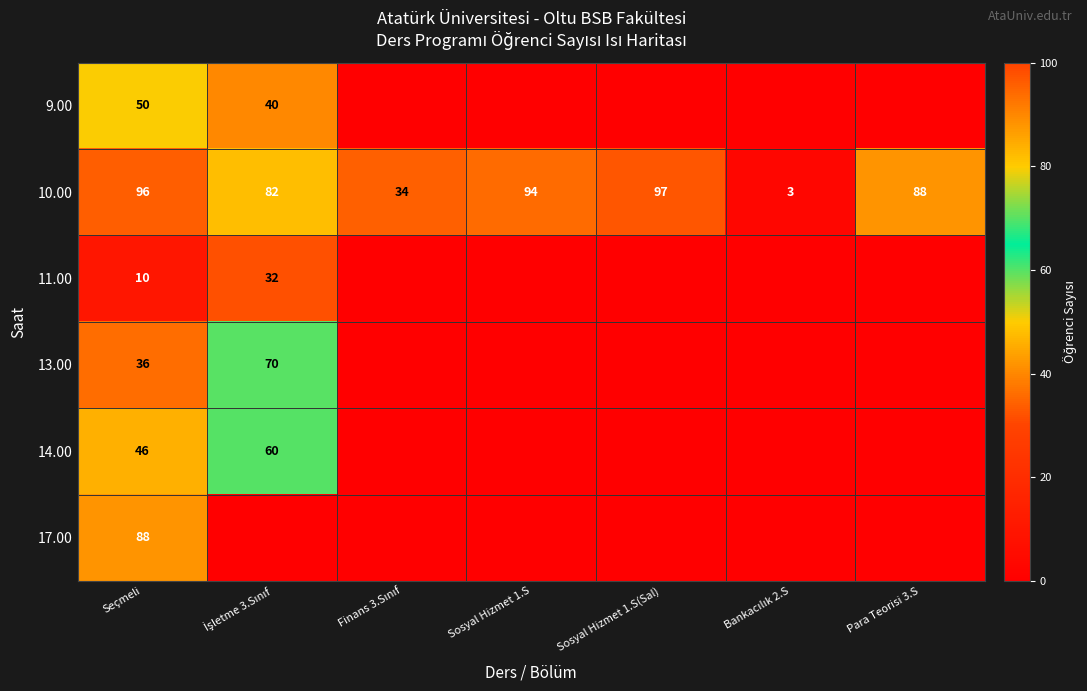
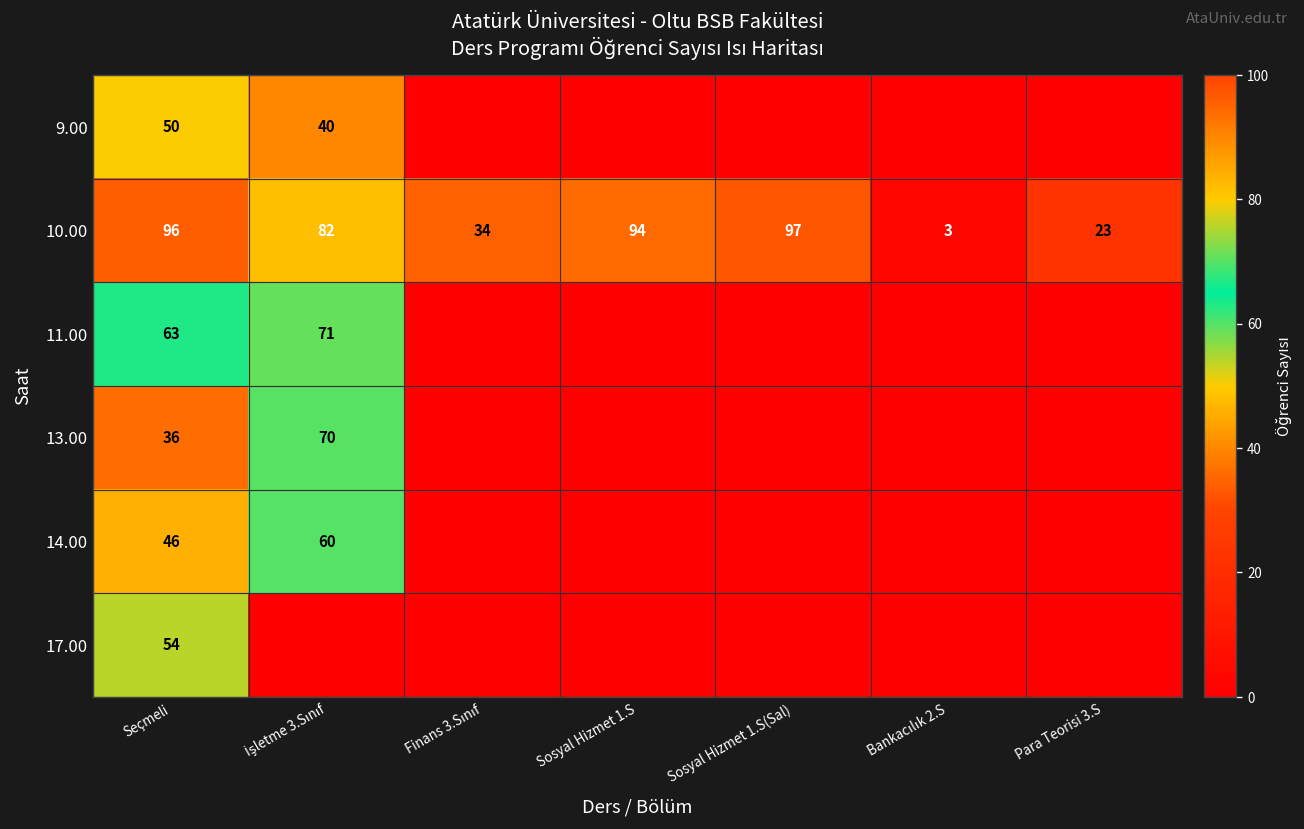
10.00, Para Teorisi 3.S: 88 -> 23
11.00, Seçmeli: 10 -> 63
11.00, İşletme 3.Sınıf: 32 -> 71
17.00, Seçmeli: 88 -> 54
